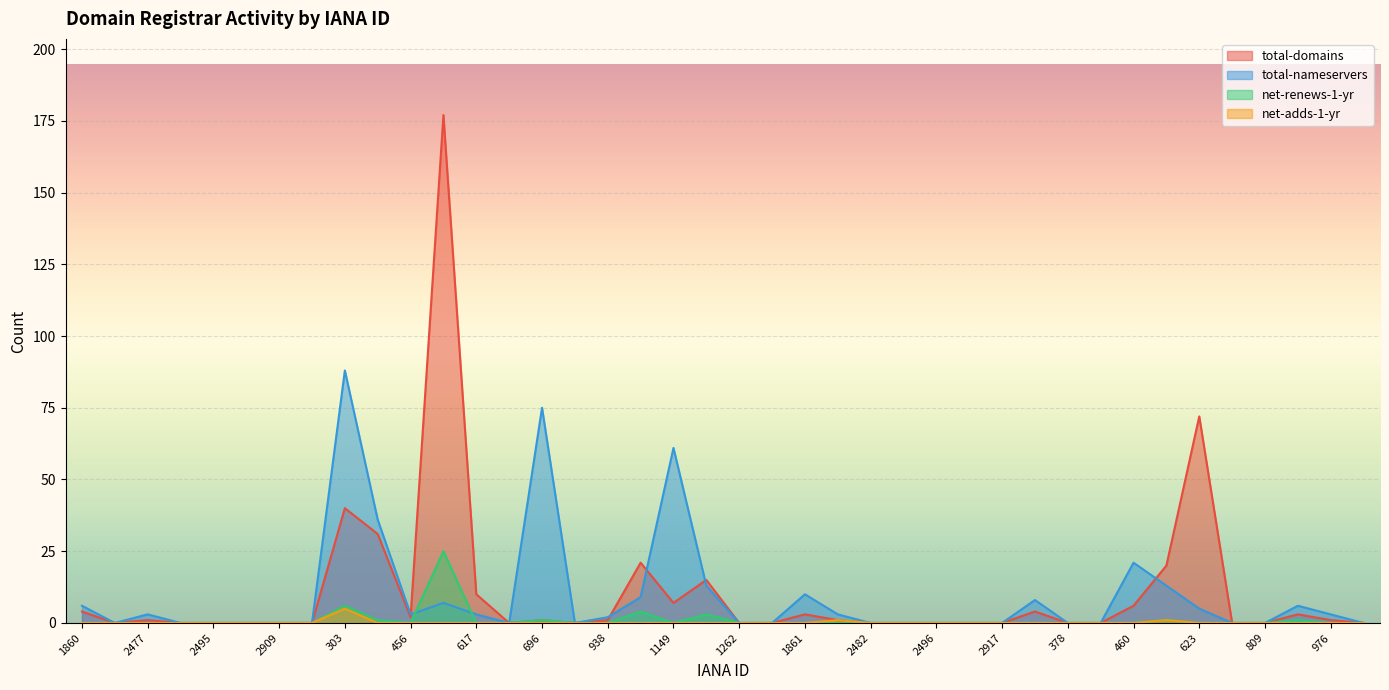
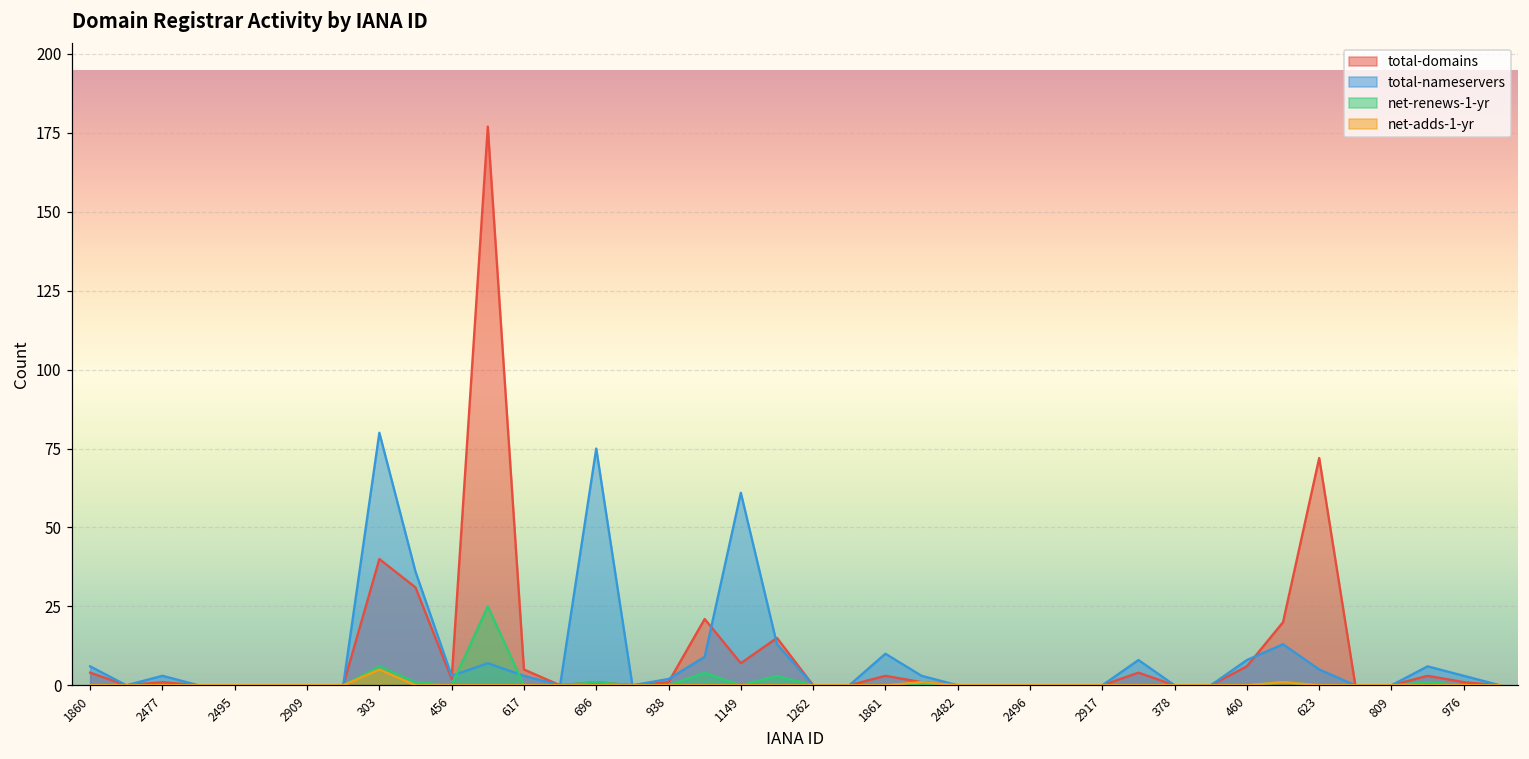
total-nameservers, 303: 88 -> 80
total-domains, 617: 10 -> 5
total-nameservers, 460: 21 -> 8
